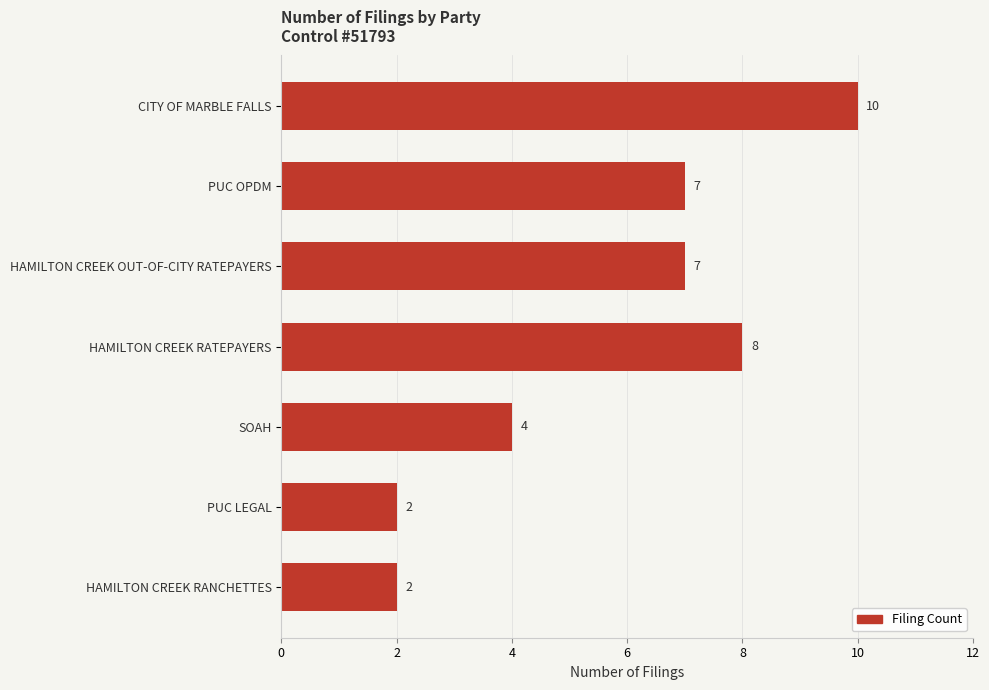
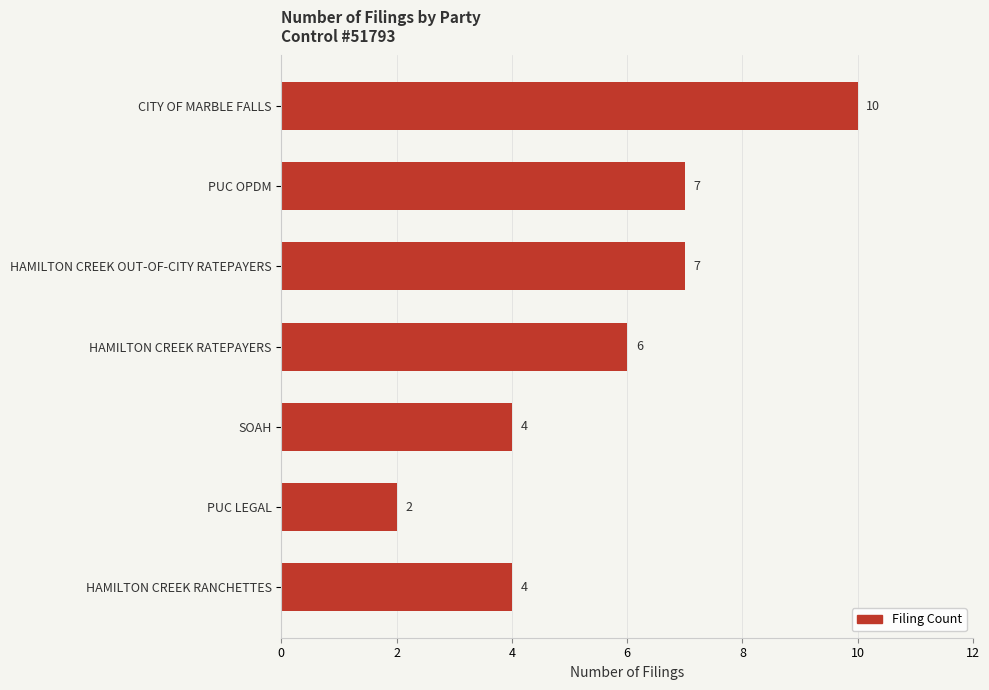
HAMILTON CREEK RATEPAYERS: 8 -> 6
HAMILTON CREEK RANCHETTES: 2 -> 4
